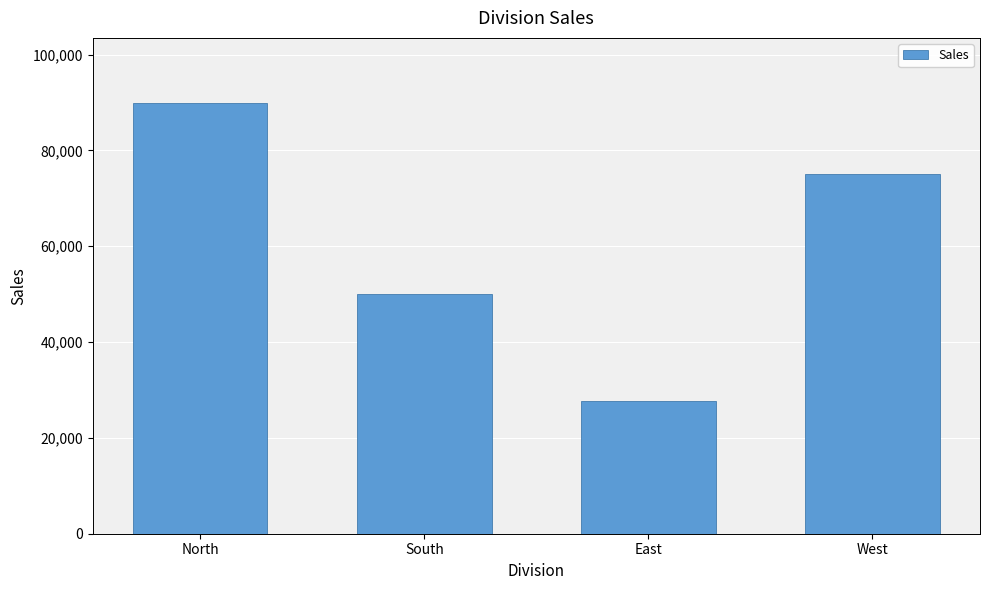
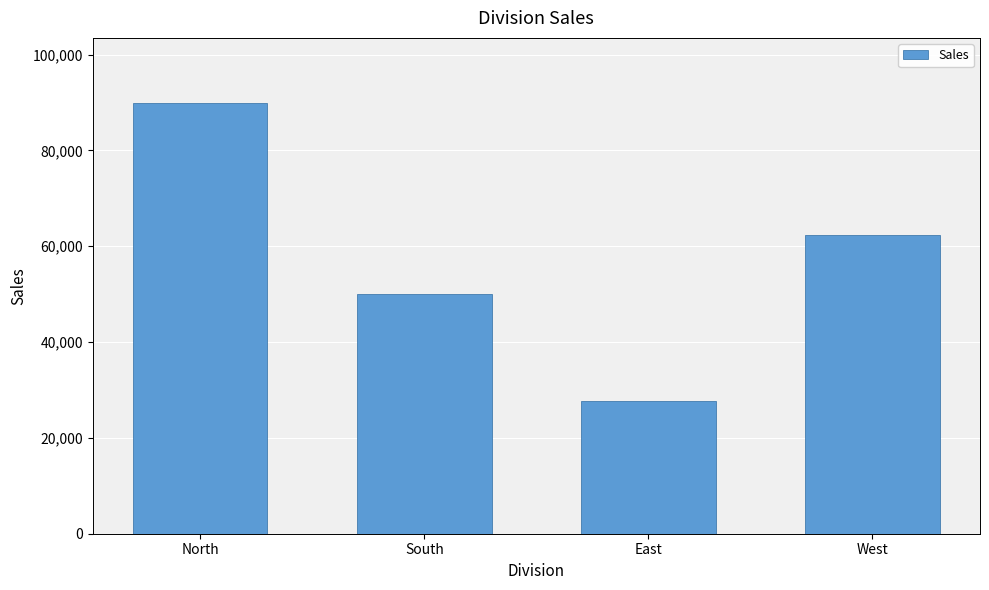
West: 75,000 -> 62,000
